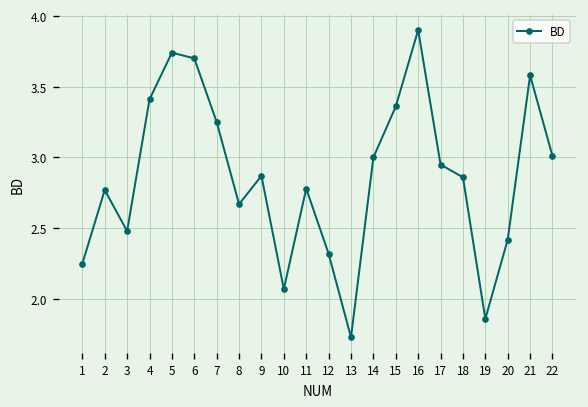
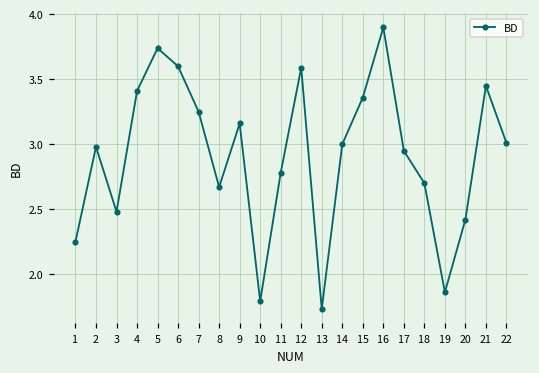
2: 2.77 -> 2.98
6: 3.7 -> 3.6
9: 2.87 -> 3.16
10: 2.07 -> 1.79
12: 2.32 -> 3.59
18: 2.86 -> 2.70
21: 3.58 -> 3.45
